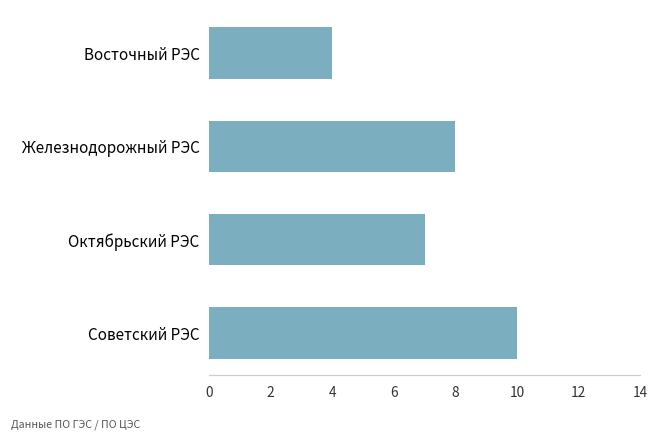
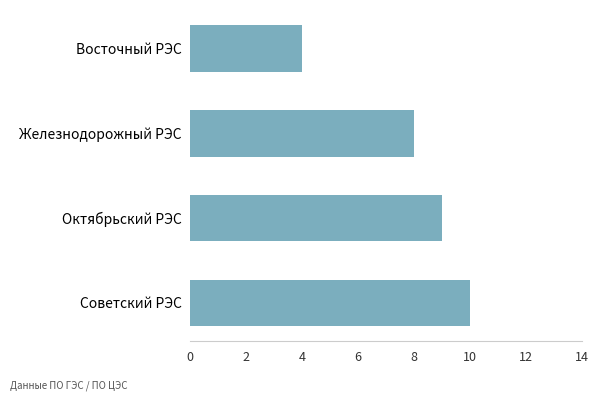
Октябрьский РЭС: 7 -> 9
